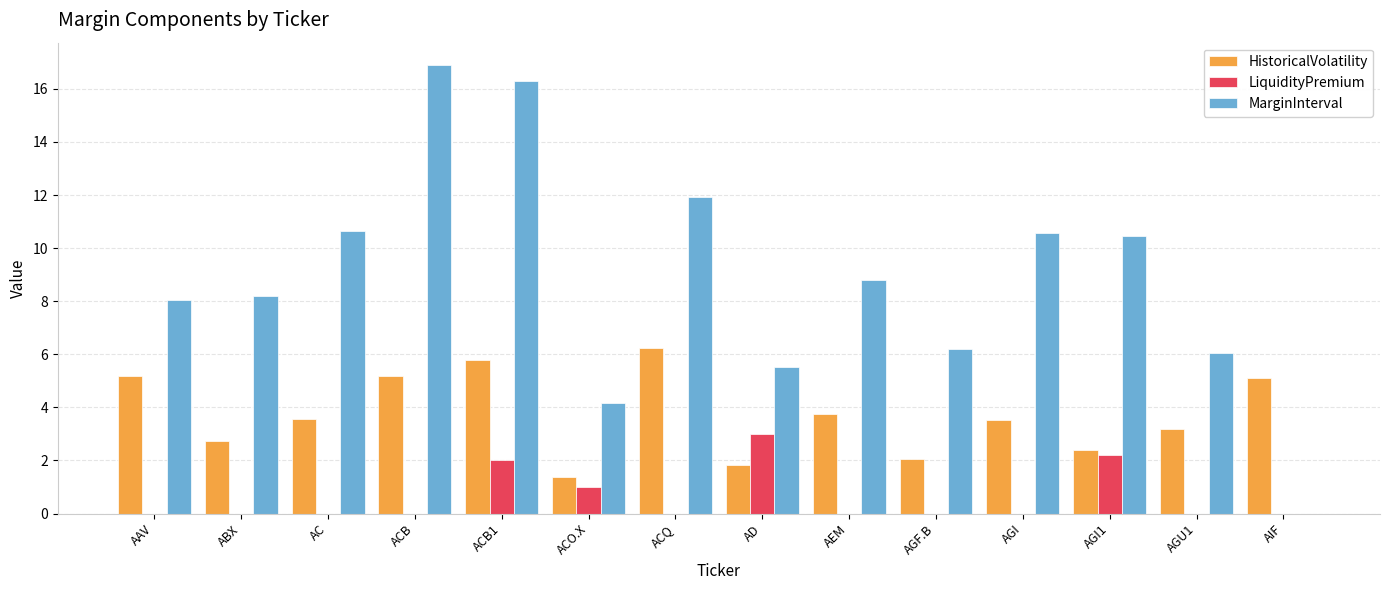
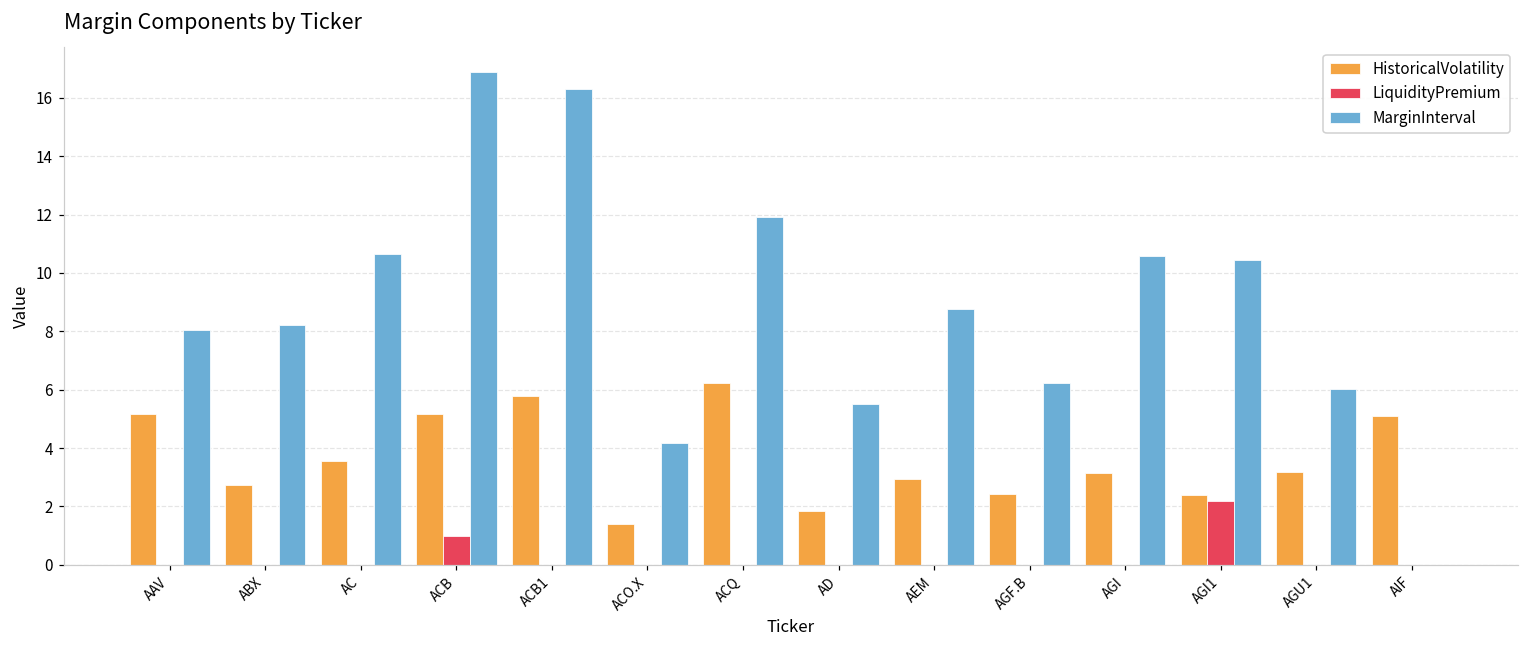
LiquidityPremium, ACB: 0 -> 1
LiquidityPremium, ACB1: 2 -> 0
LiquidityPremium, ACO.X: 1 -> 0
LiquidityPremium, AD: 3 -> 0
HistoricalVolatility, AEM: 3.8 -> 2.9
HistoricalVolatility, AGF.B: 2.1 -> 2.4
HistoricalVolatility, AGI: 3.5 -> 3.1
